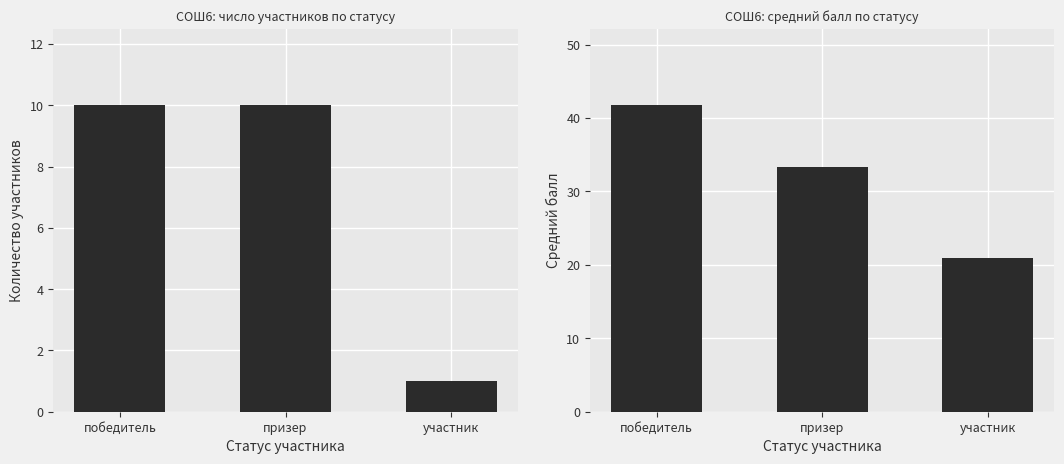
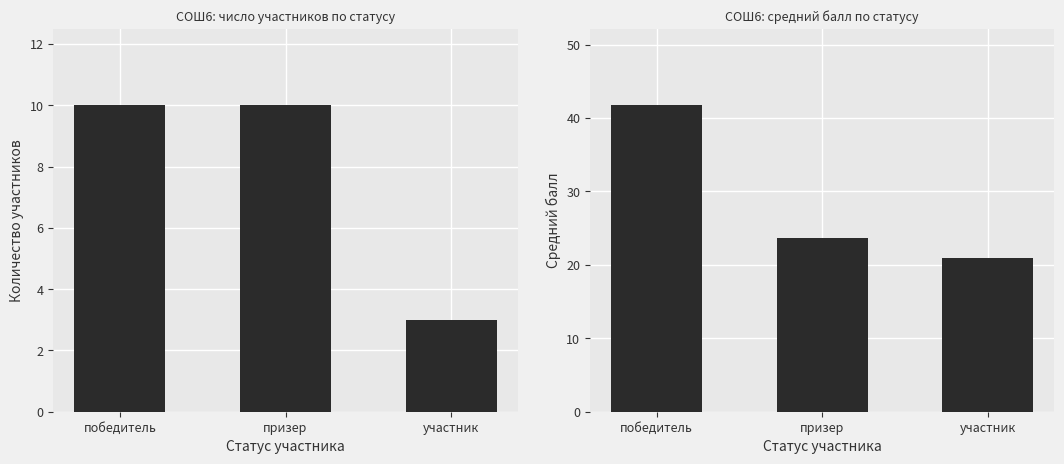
СОШ6: число участников по статусу, участник: 1 -> 3
СОШ6: средний балл по статусу, призер: 33 -> 24
